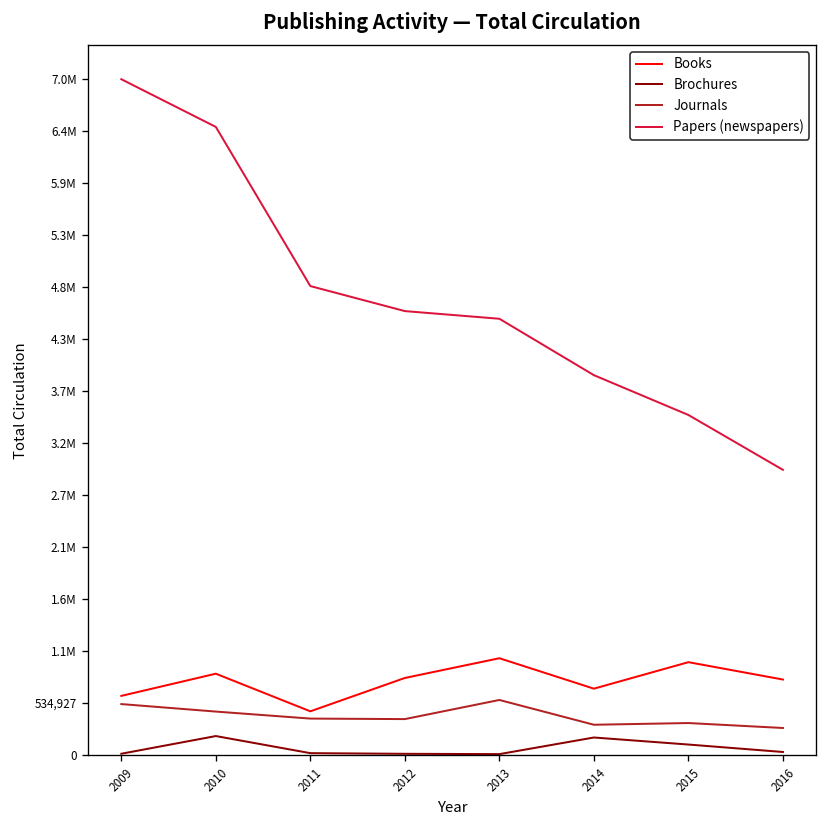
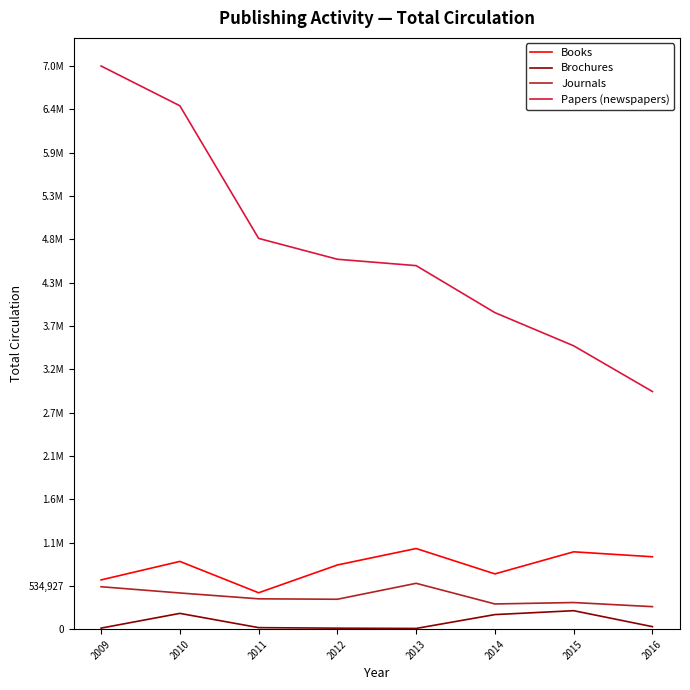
Brochures, 2015: 100,000 -> 200,000
Books, 2016: 800,000 -> 900,000
